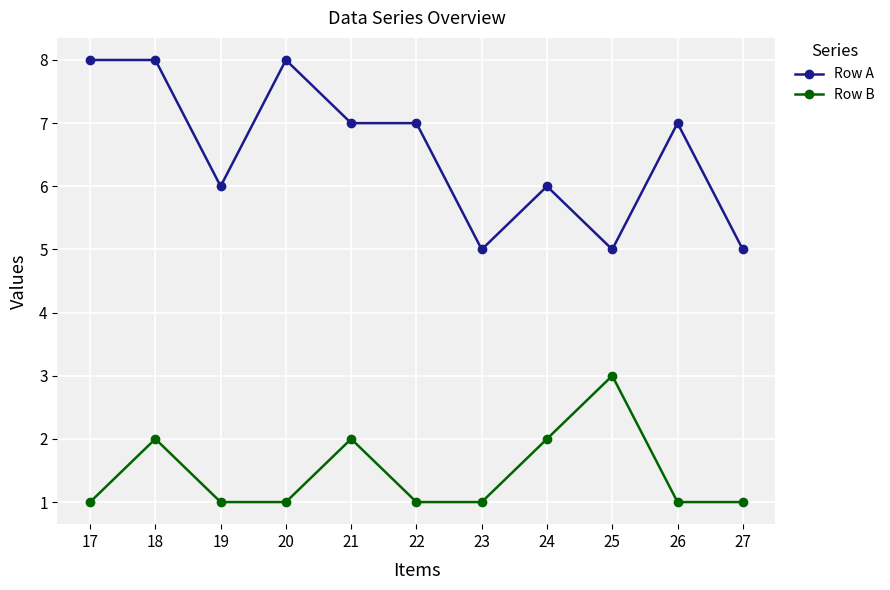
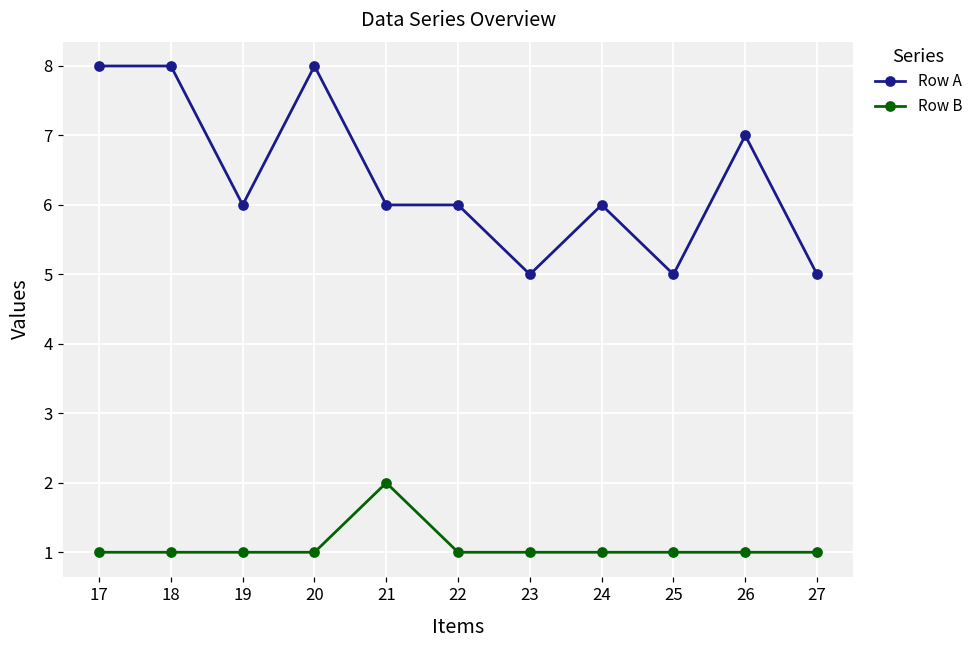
Row B, 18: 2 -> 1
Row A, 21: 7 -> 6
Row A, 22: 7 -> 6
Row B, 24: 2 -> 1
Row B, 25: 3 -> 1
